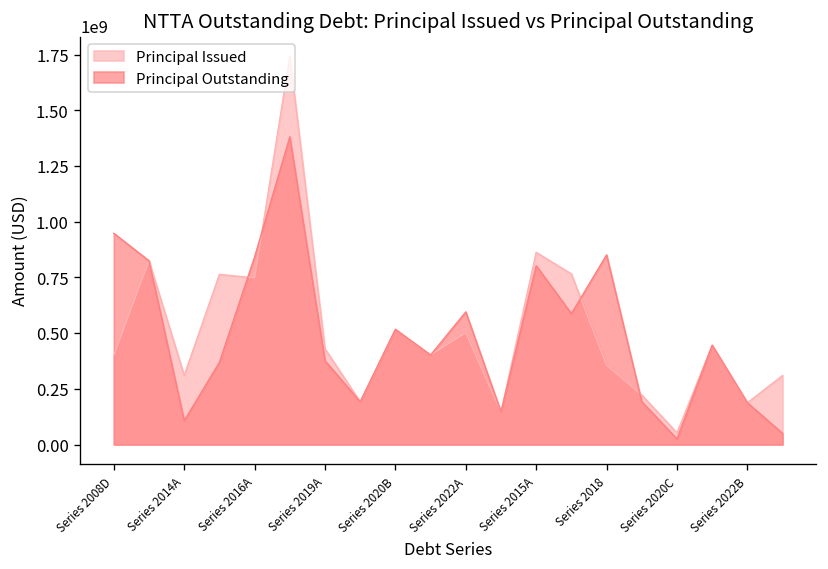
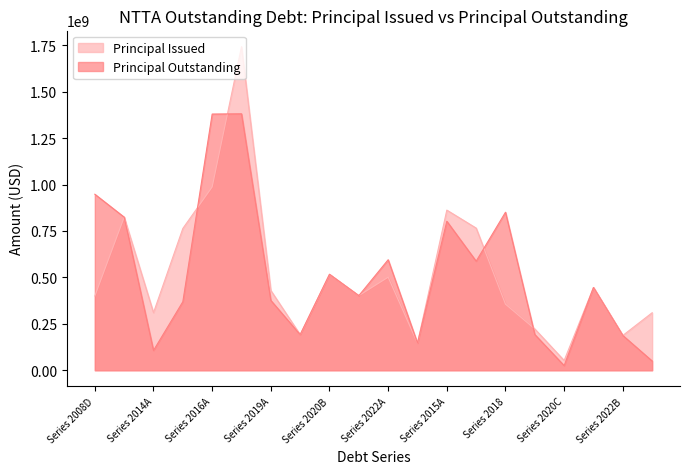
Principal Issued, Series 2016A: 750000000 -> 990000000
Principal Outstanding, Series 2016A: 840000000 -> 1380000000
